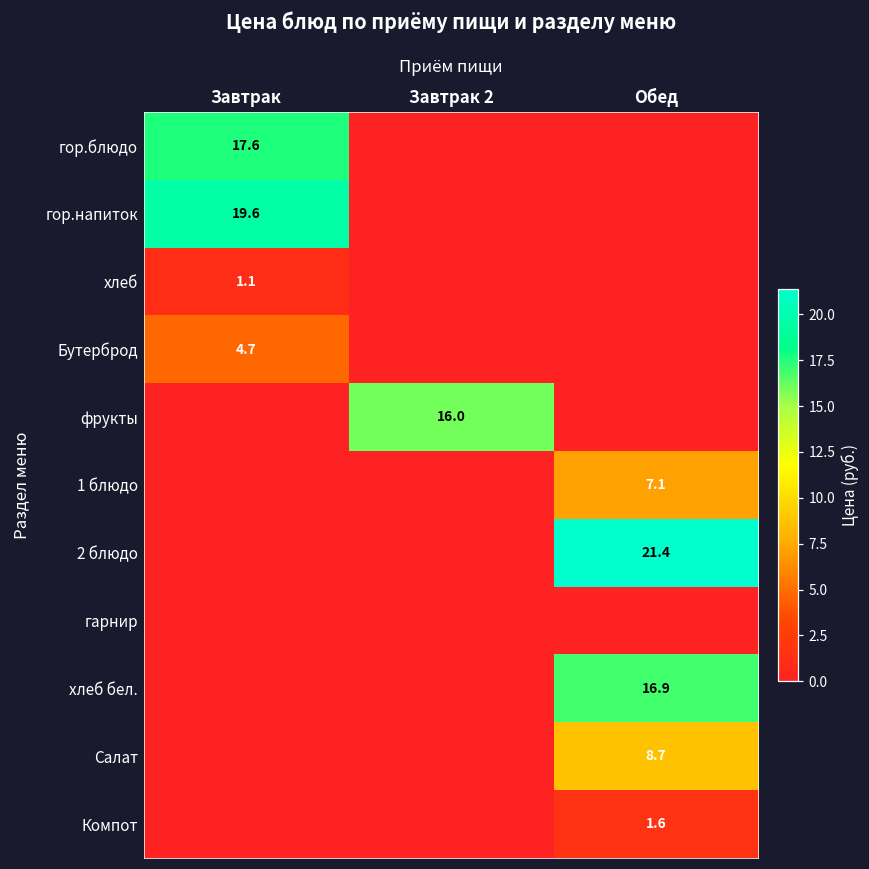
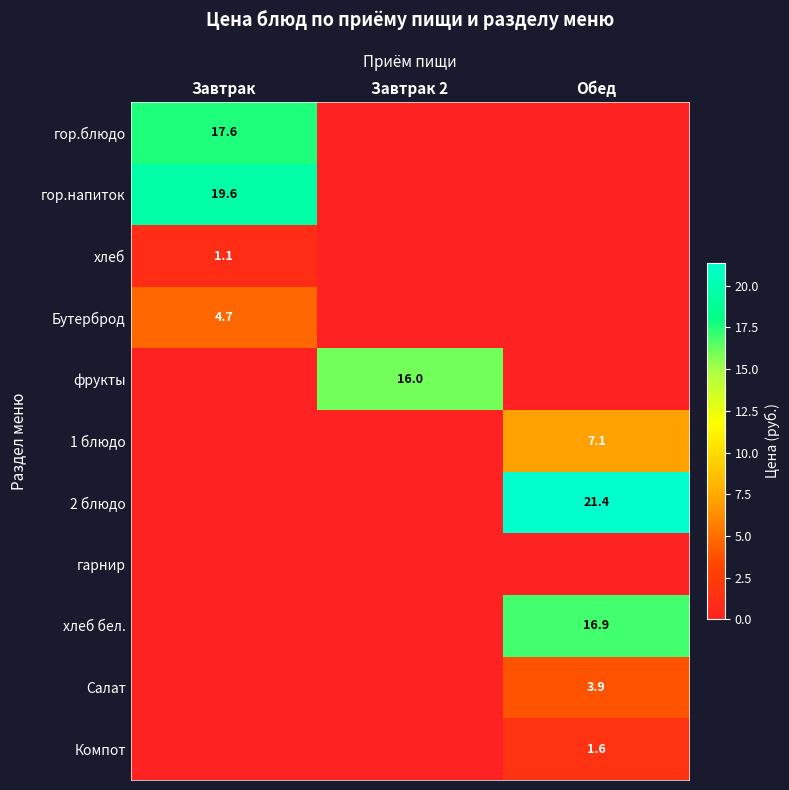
Салат, Обед: 8.7 -> 3.9
